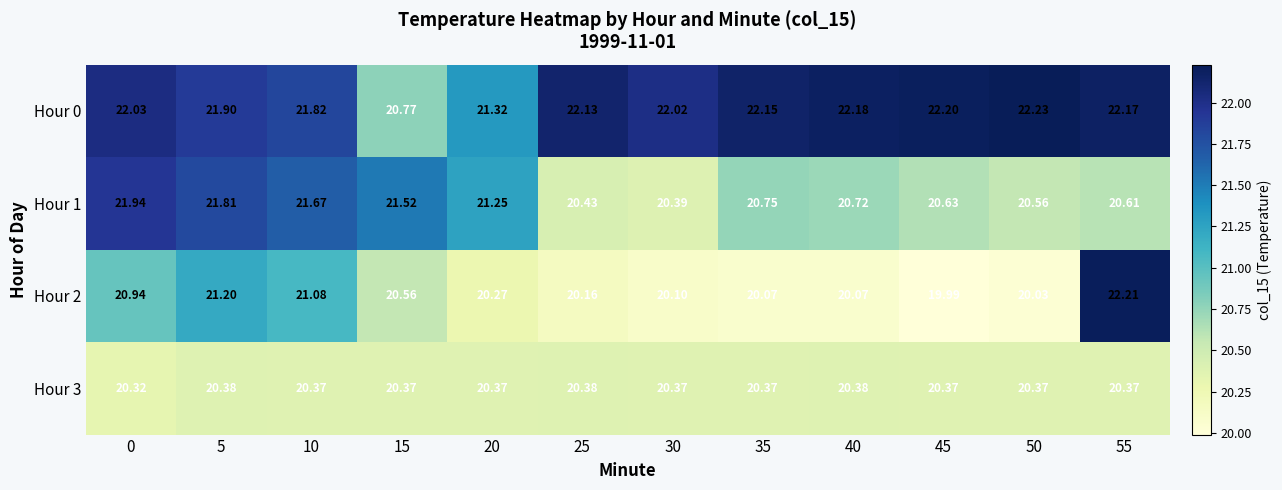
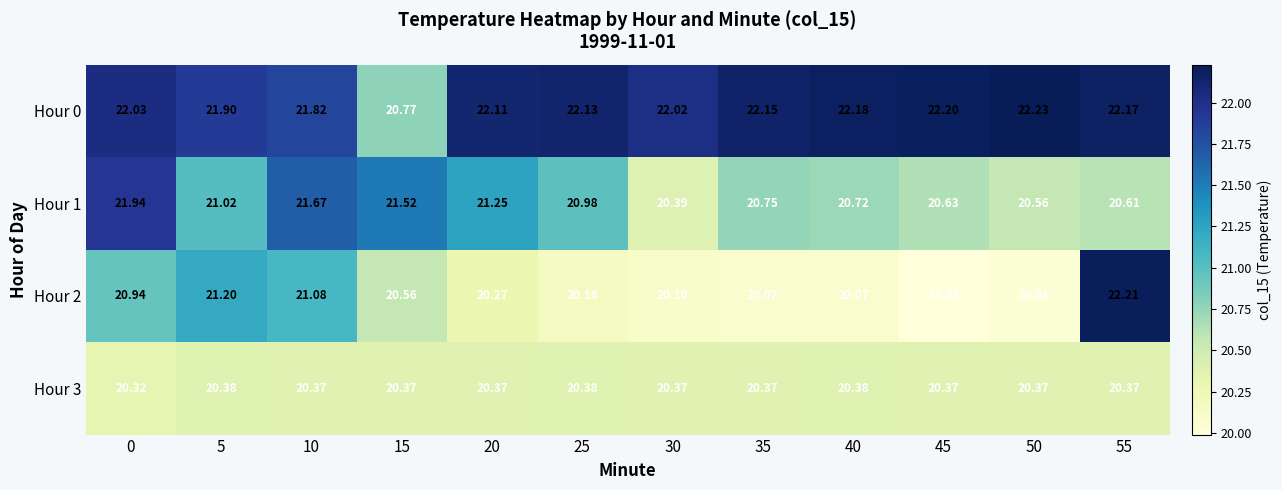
Hour 0, 20: 21.32 -> 22.11
Hour 1, 5: 21.81 -> 21.02
Hour 1, 25: 20.43 -> 20.98
